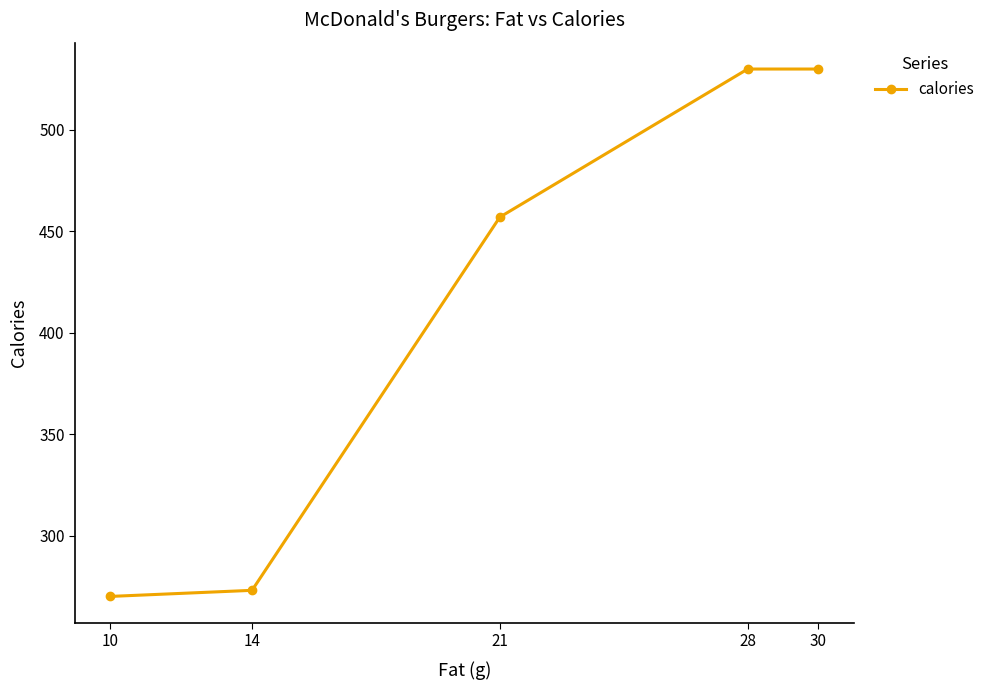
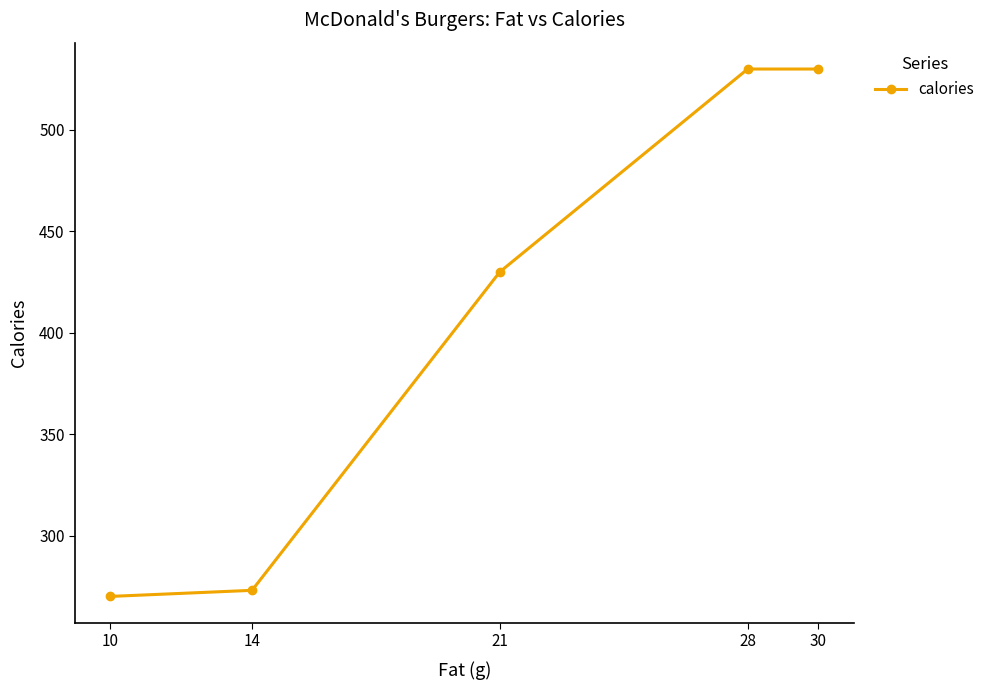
21: 457 -> 430
